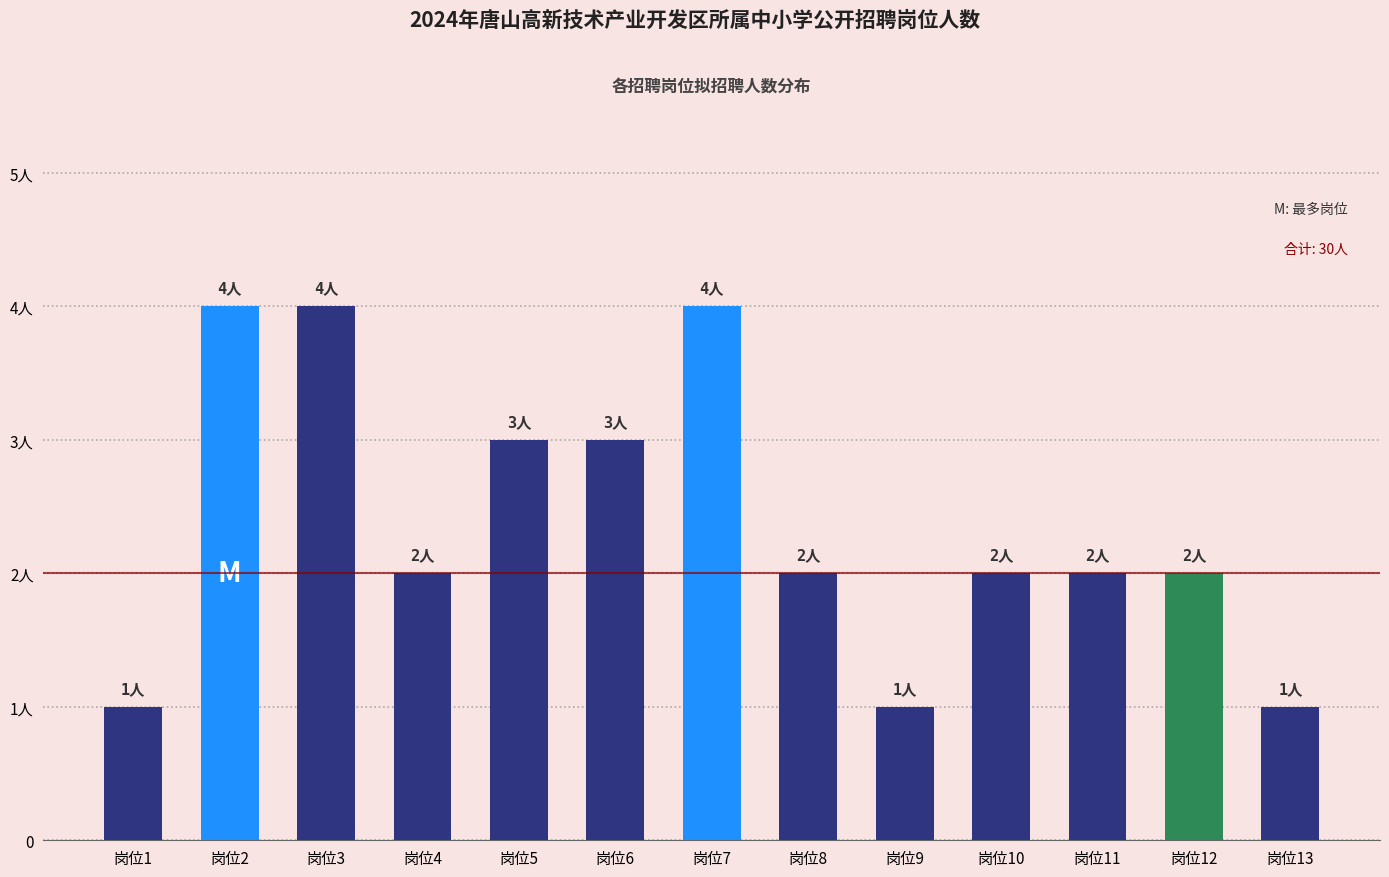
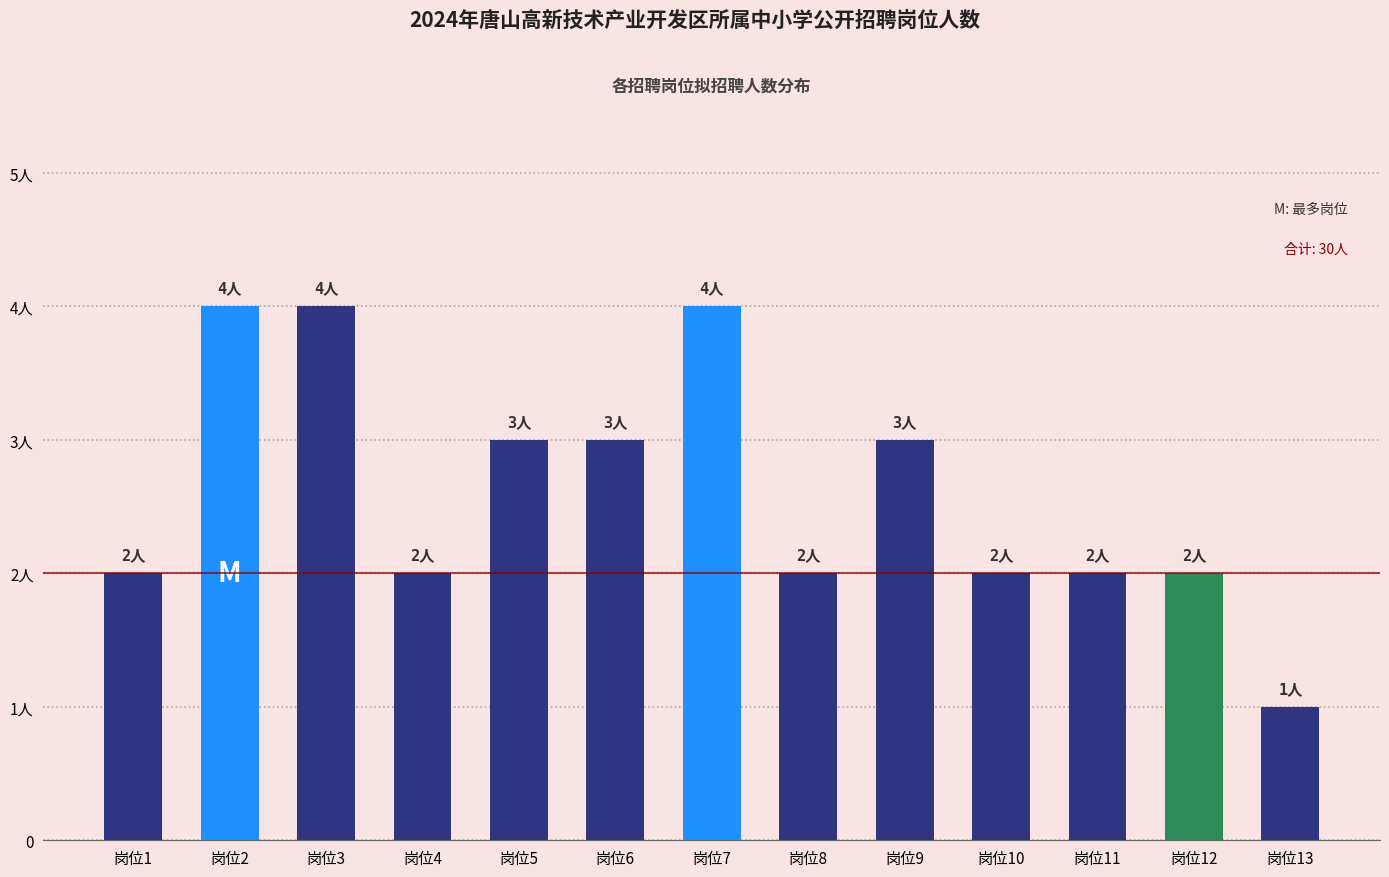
岗位1: 1人 -> 2人
岗位9: 1人 -> 3人
